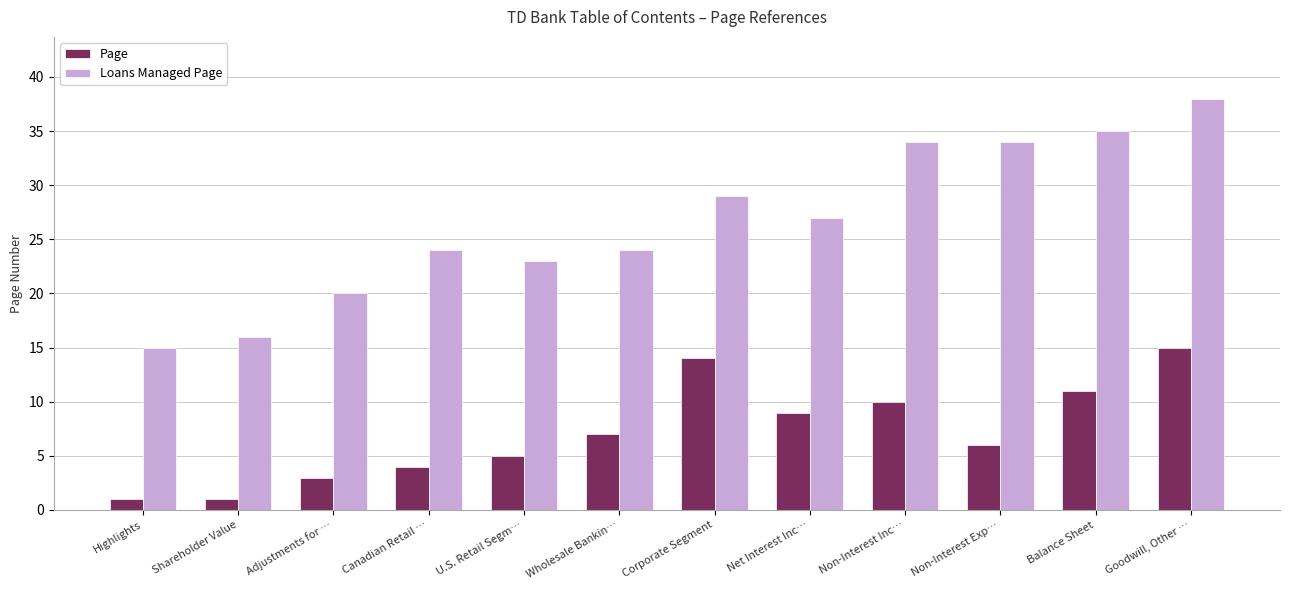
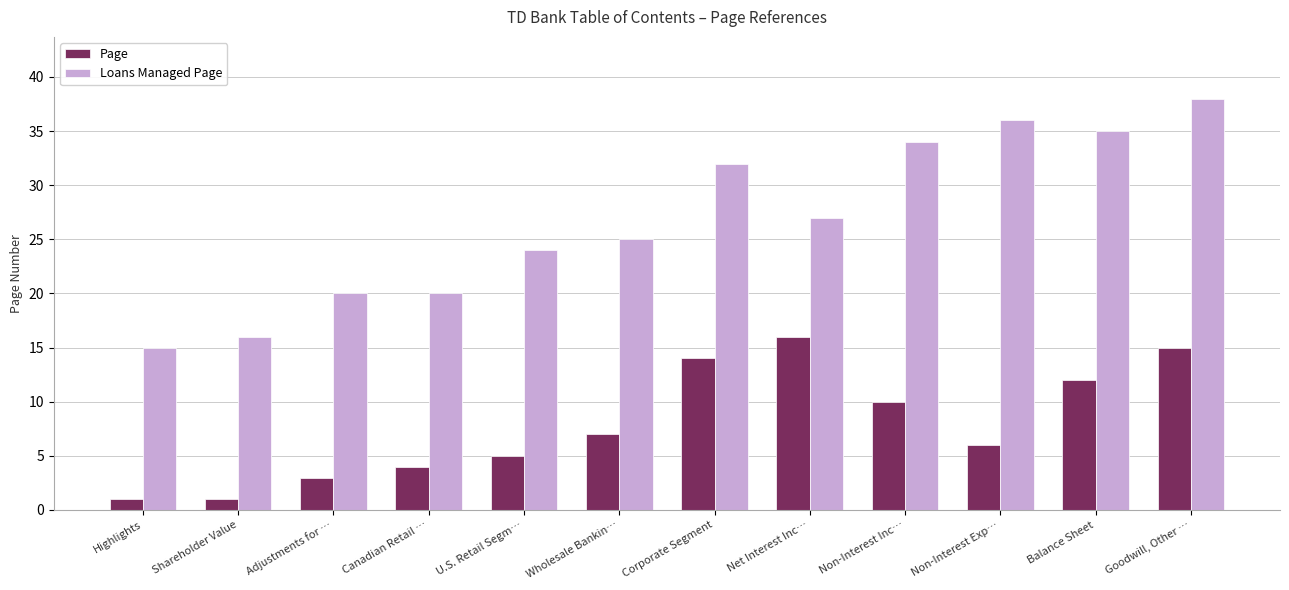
Loans Managed Page, Canadian Retail …: 24 -> 20
Loans Managed Page, U.S. Retail Segm…: 23 -> 24
Loans Managed Page, Wholesale Bankin…: 24 -> 25
Loans Managed Page, Corporate Segment: 29 -> 32
Page, Net Interest Inc…: 9 -> 16
Loans Managed Page, Non-Interest Exp…: 34 -> 36
Page, Balance Sheet: 11 -> 12
